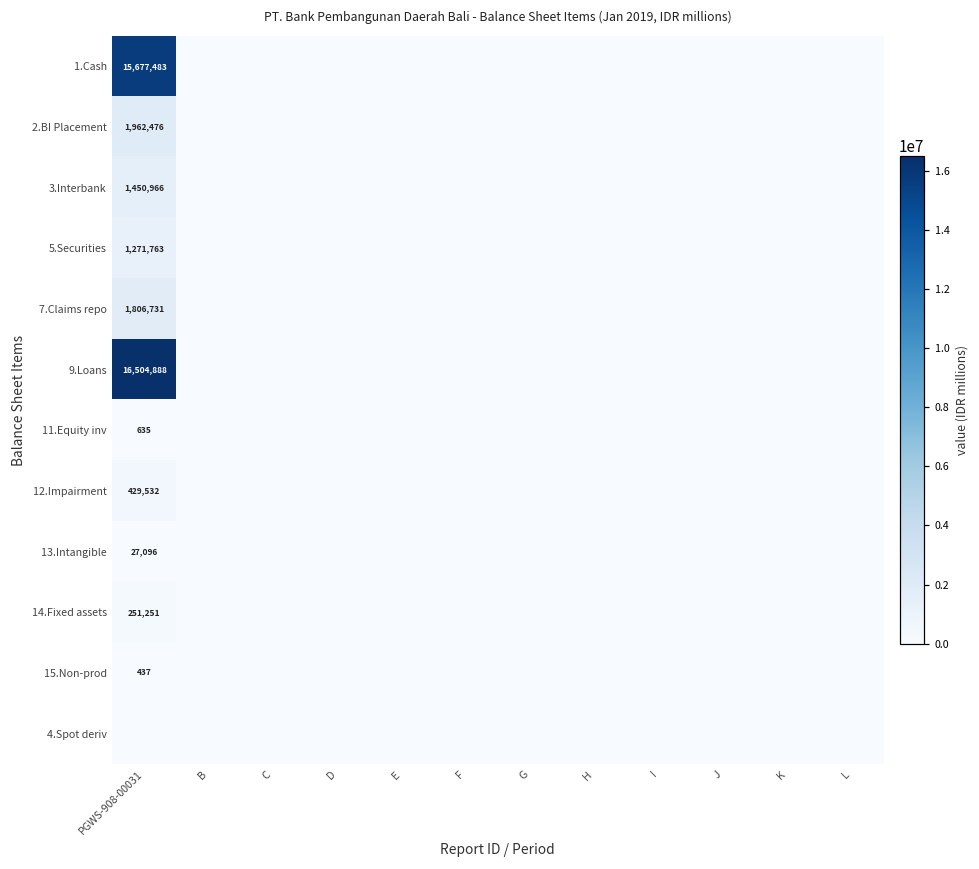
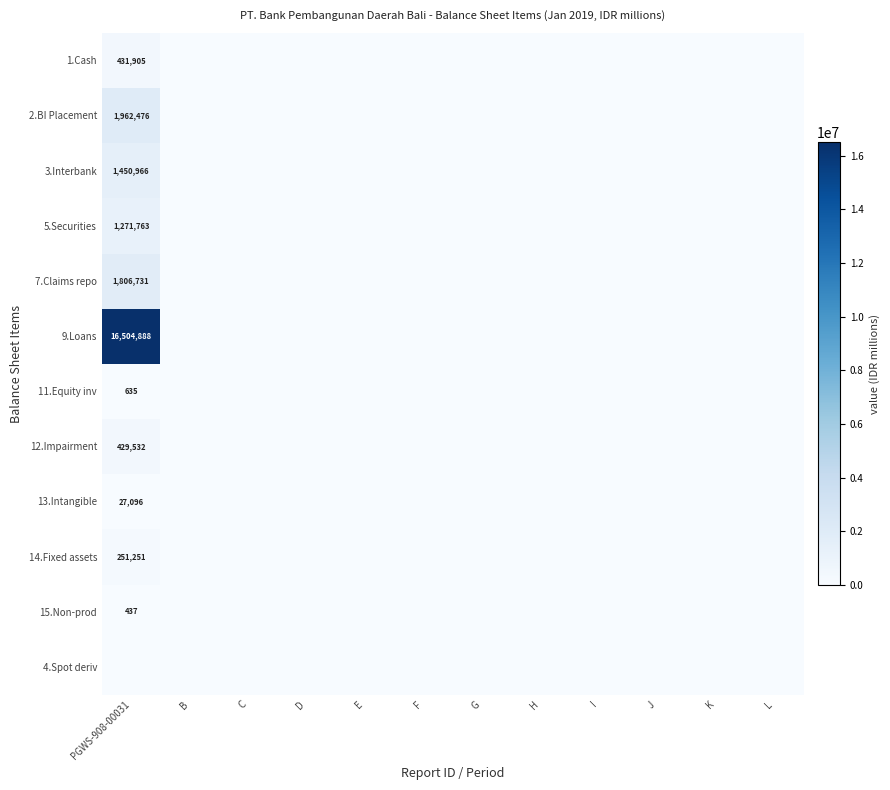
1.Cash, PGWS-908-00031: 15,677,483 -> 431,905
